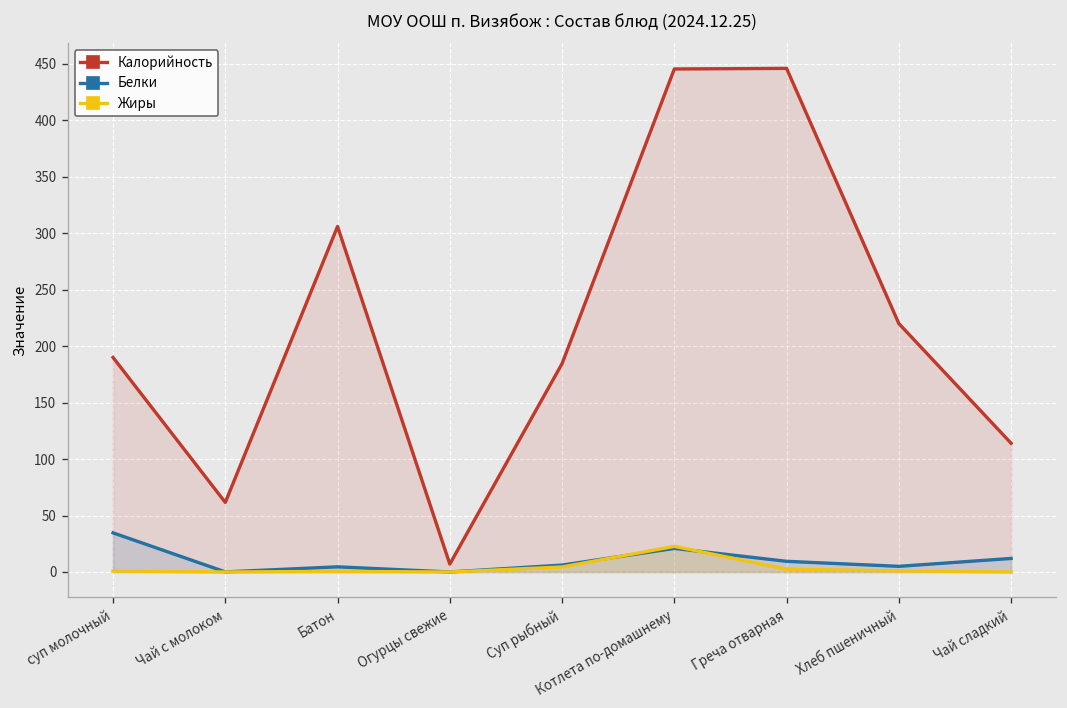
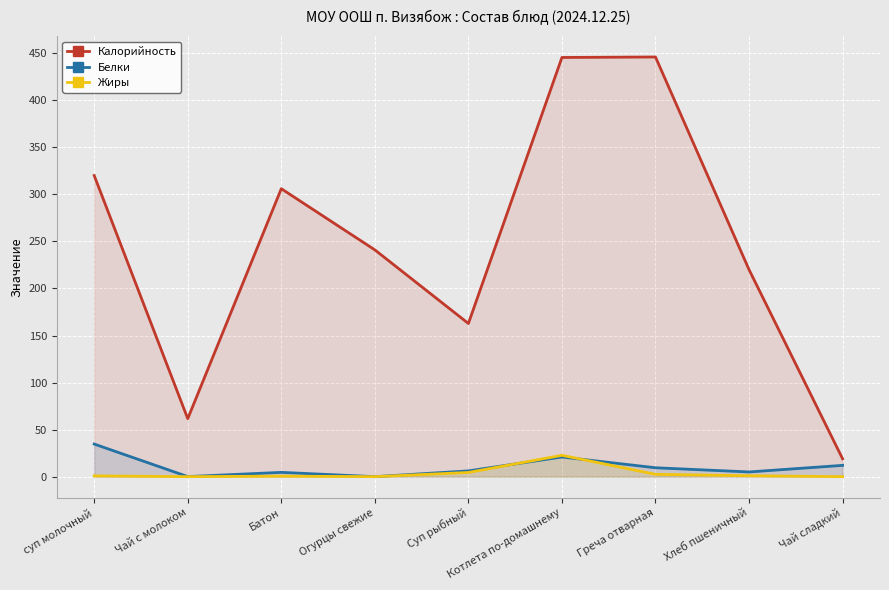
Калорийность, суп молочный: 190 -> 320
Калорийность, Огурцы свежие: 10 -> 240
Калорийность, Суп рыбный: 180 -> 160
Калорийность, Чай сладкий: 110 -> 20
